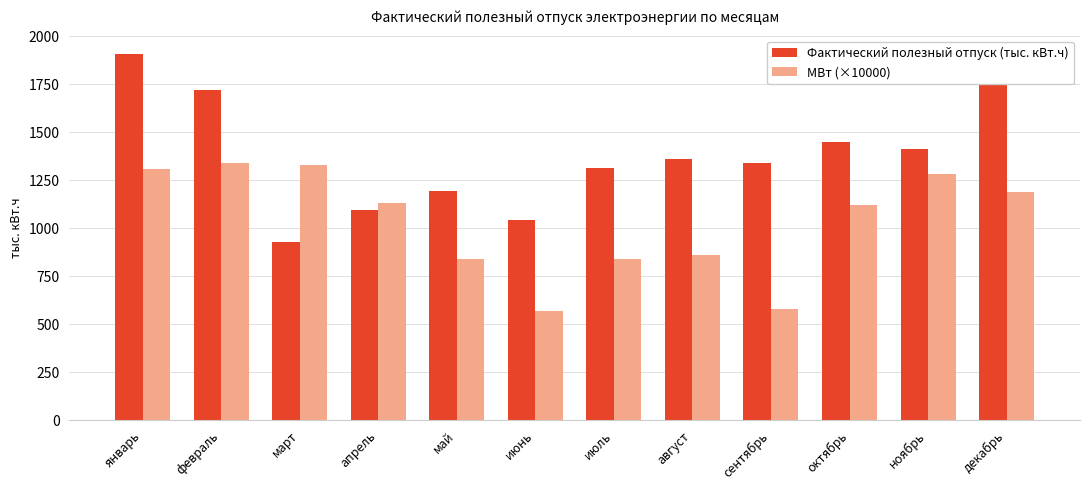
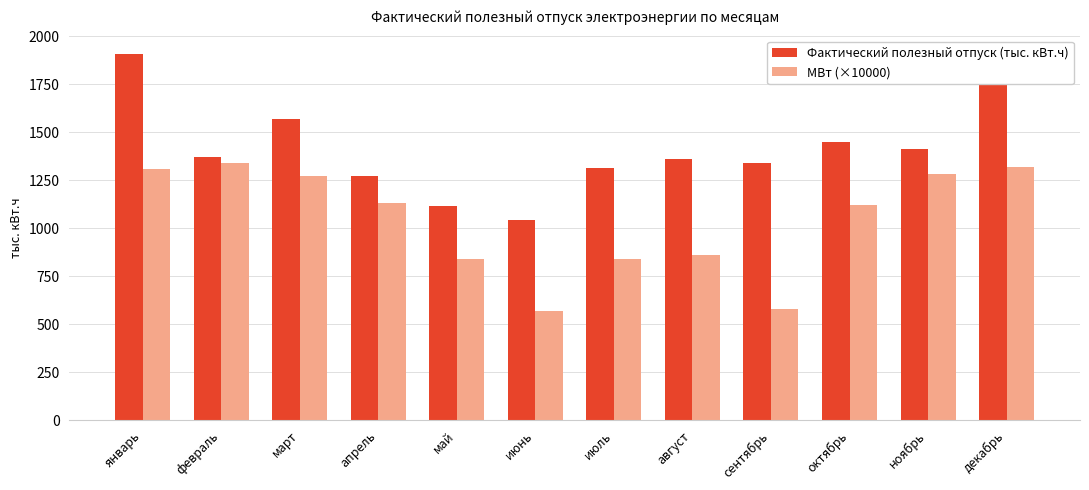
Фактический полезный отпуск (тыс. кВт.ч), февраль: 1720 -> 1370
Фактический полезный отпуск (тыс. кВт.ч), март: 930 -> 1570
МВт (×10000), март: 1330 -> 1270
Фактический полезный отпуск (тыс. кВт.ч), апрель: 1090 -> 1270
Фактический полезный отпуск (тыс. кВт.ч), май: 1190 -> 1120
МВт (×10000), декабрь: 1190 -> 1320
